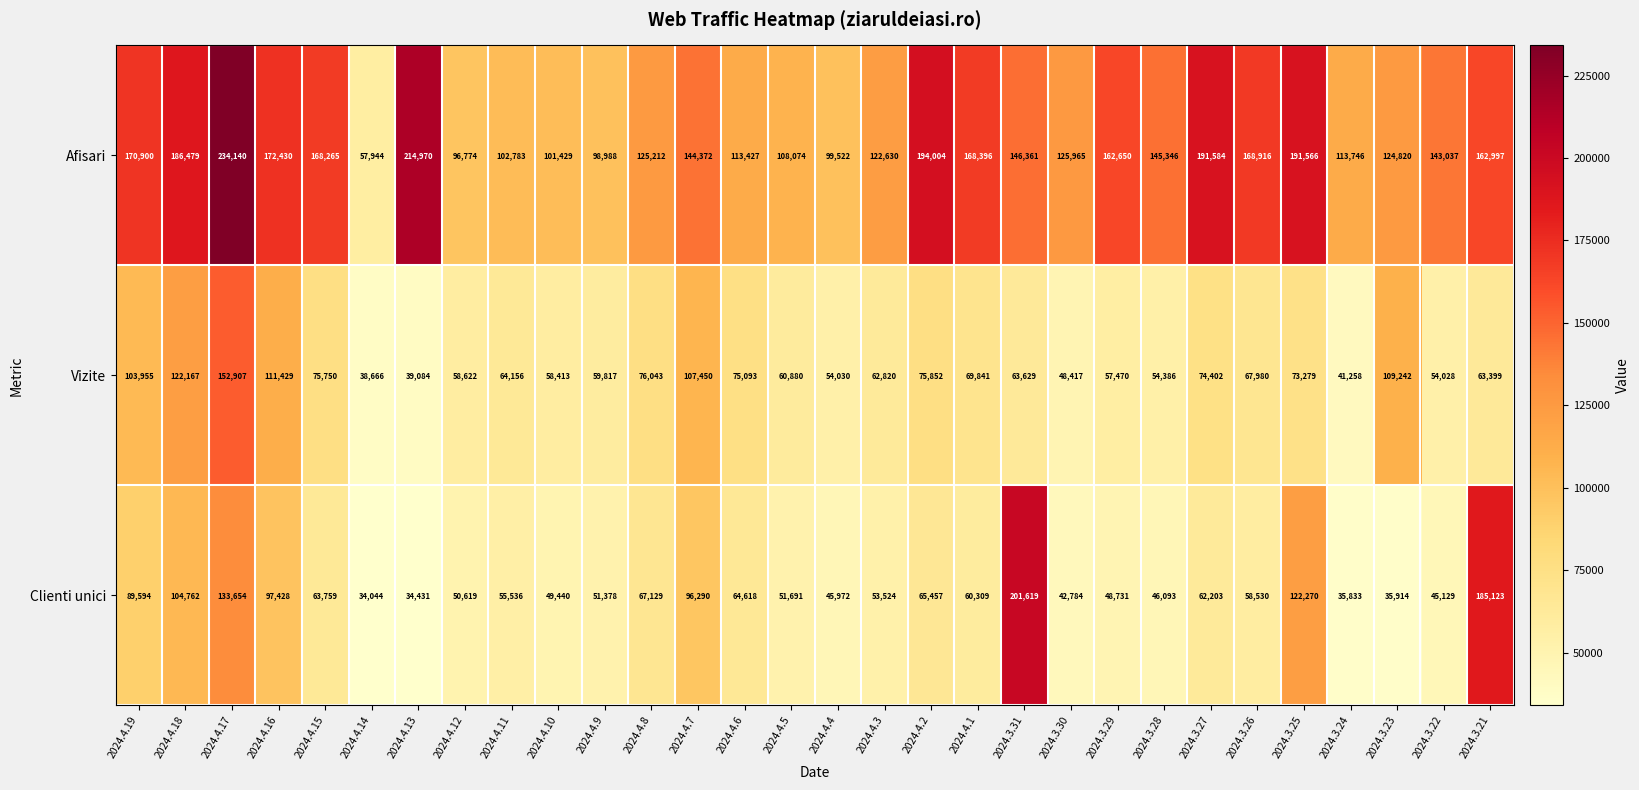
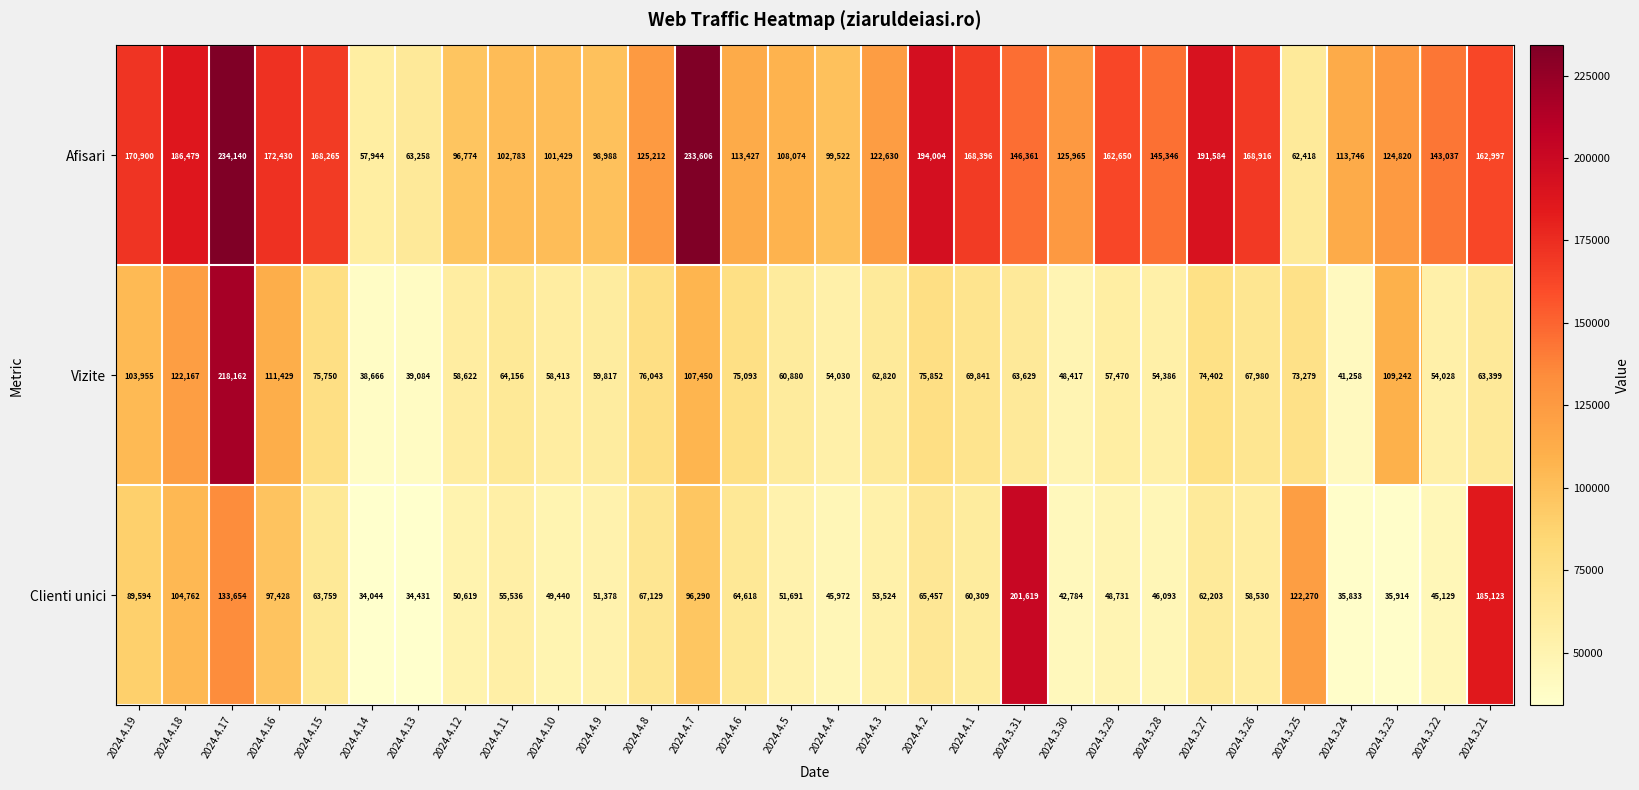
Afisari, 2024.4.13: 214,970 -> 63,258
Afisari, 2024.4.7: 144,372 -> 233,606
Afisari, 2024.3.25: 191,566 -> 62,418
Vizite, 2024.4.17: 152,907 -> 218,162
